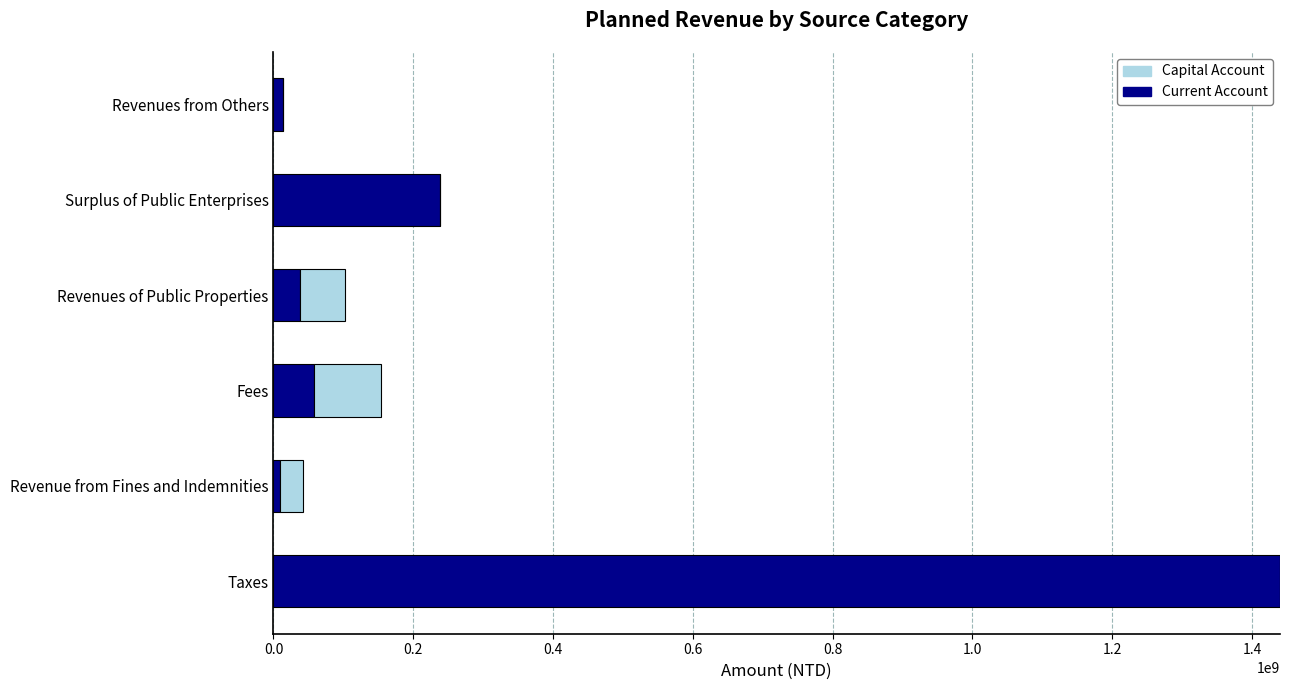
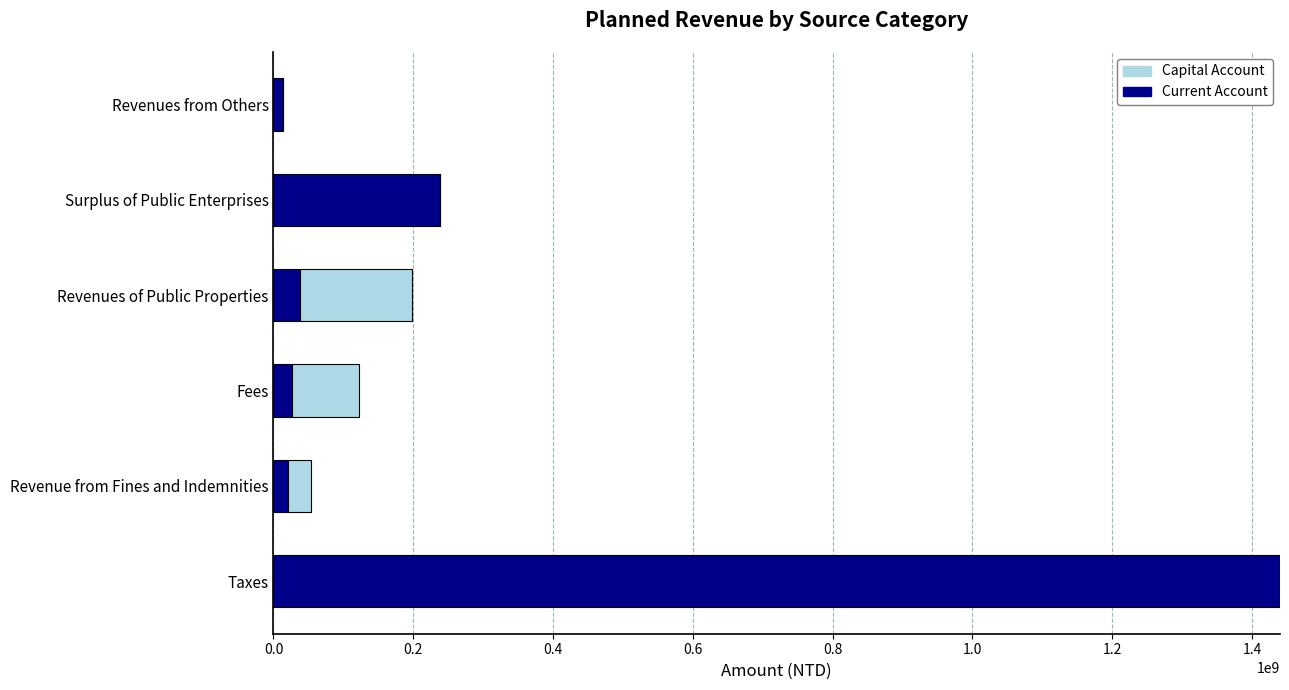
Capital Account, Revenues of Public Properties: 70000000 -> 160000000
Current Account, Fees: 60000000 -> 30000000
Current Account, Revenue from Fines and Indemnities: 10000000 -> 20000000
